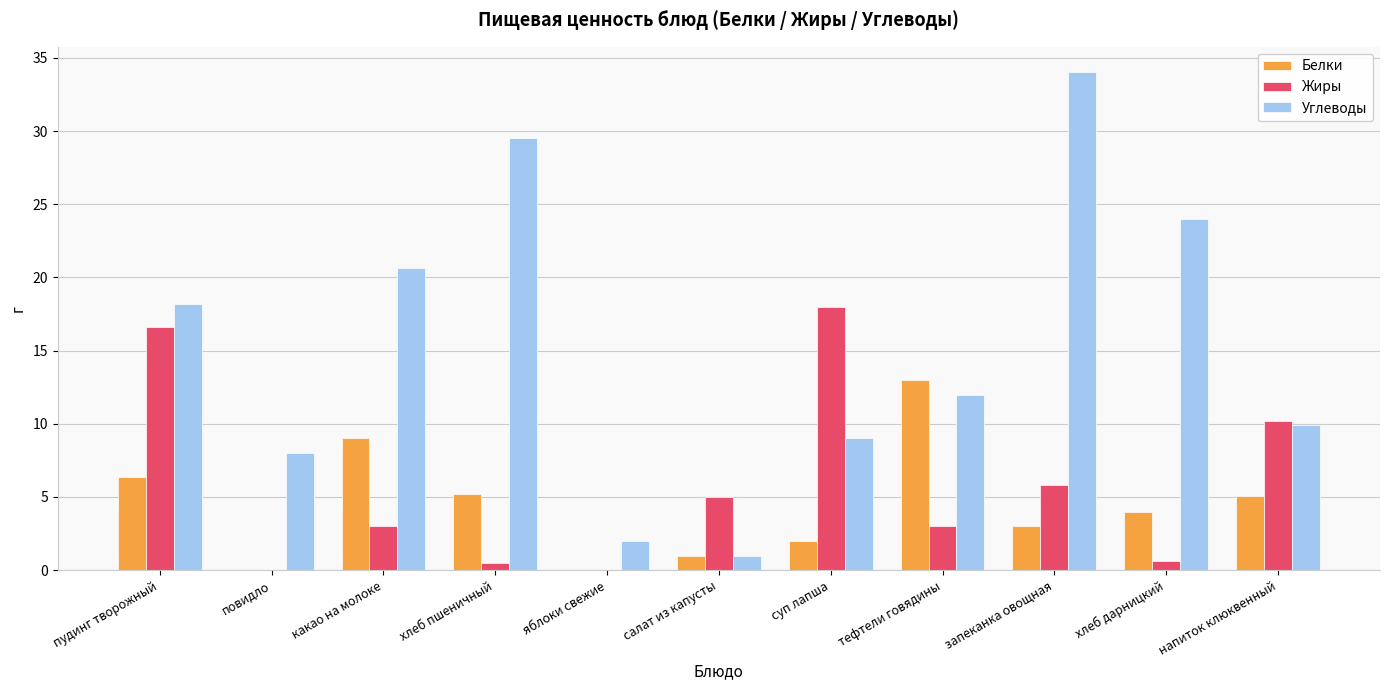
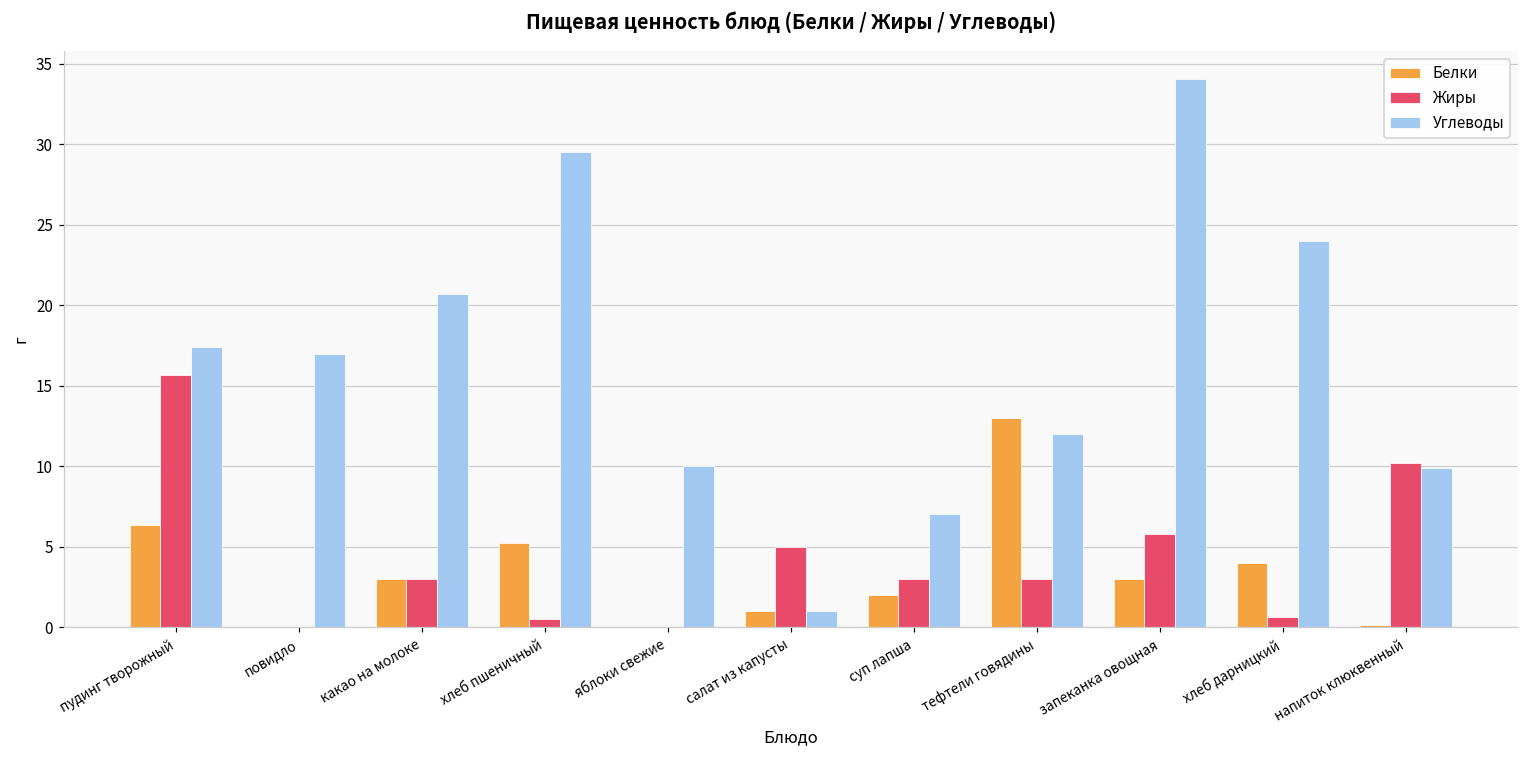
Жиры, пудинг творожный: 16.6 -> 15.7
Углеводы, пудинг творожный: 18.2 -> 17.4
Углеводы, повидло: 8 -> 17
Белки, какао на молоке: 9 -> 3
Углеводы, яблоки свежие: 2 -> 10
Жиры, суп лапша: 18 -> 3
Углеводы, суп лапша: 9 -> 7
Белки, напиток клюквенный: 5.0 -> 0.1
